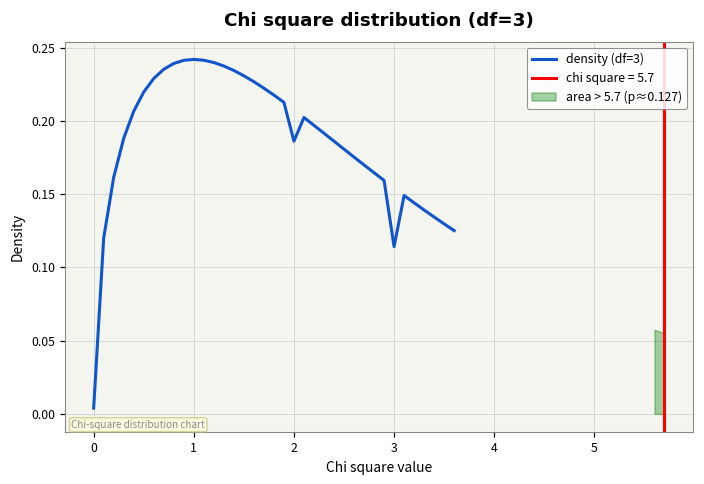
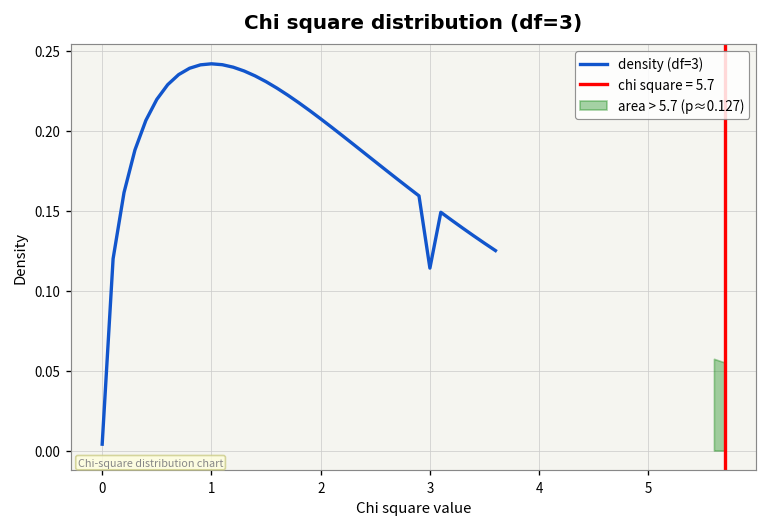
density (df=3), 2: 0.186 -> 0.208
